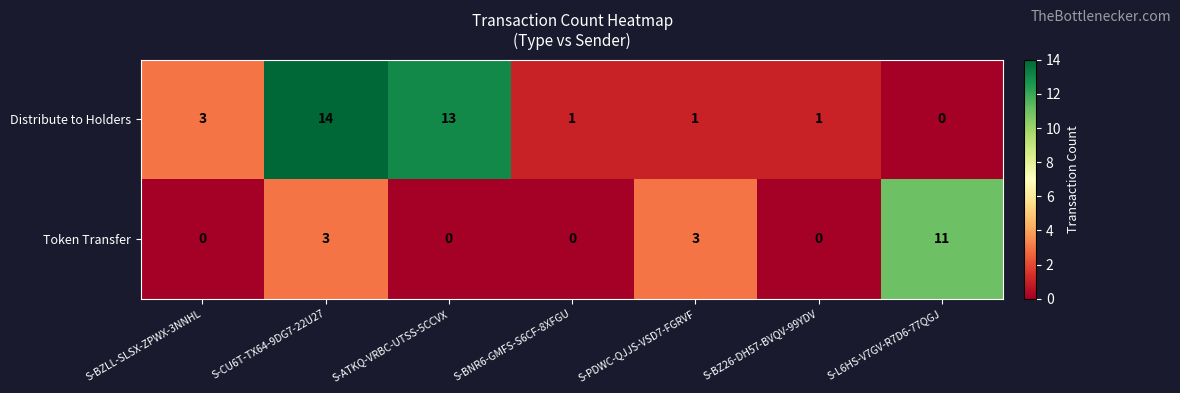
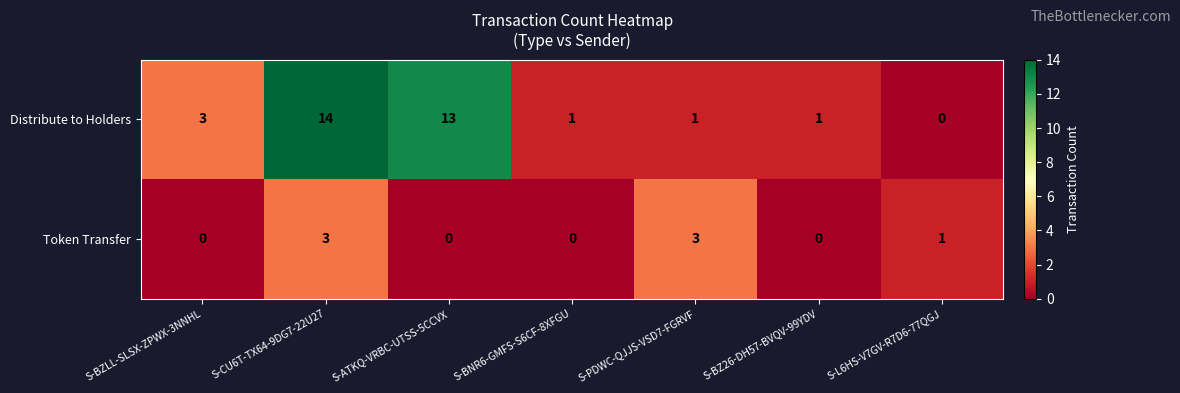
Token Transfer, S-L6HS-V7GV-R7D6-77QGJ: 11 -> 1
